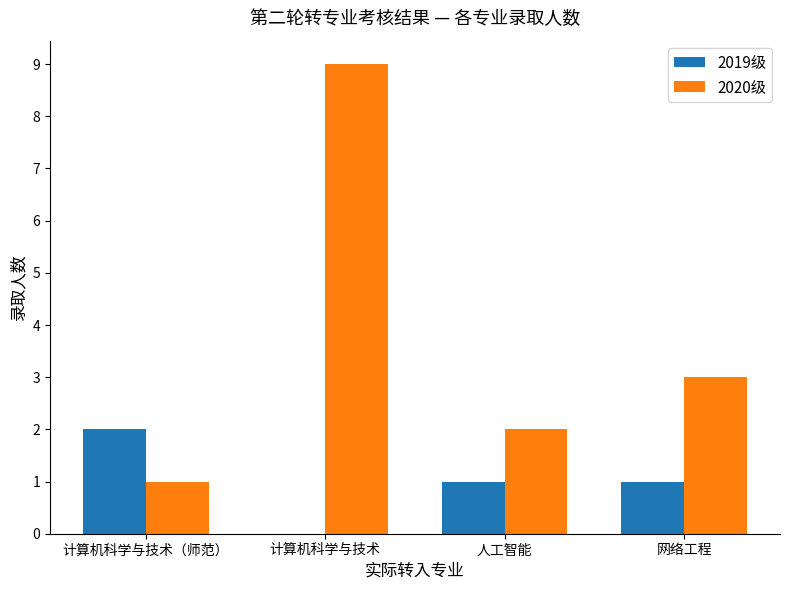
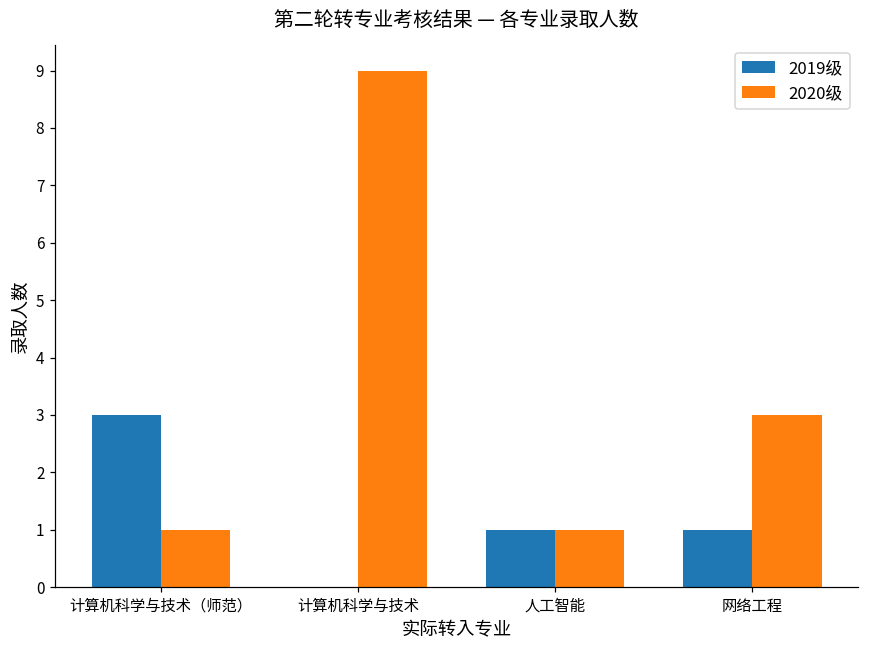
2019级, 计算机科学与技术（师范）: 2 -> 3
2020级, 人工智能: 2 -> 1
